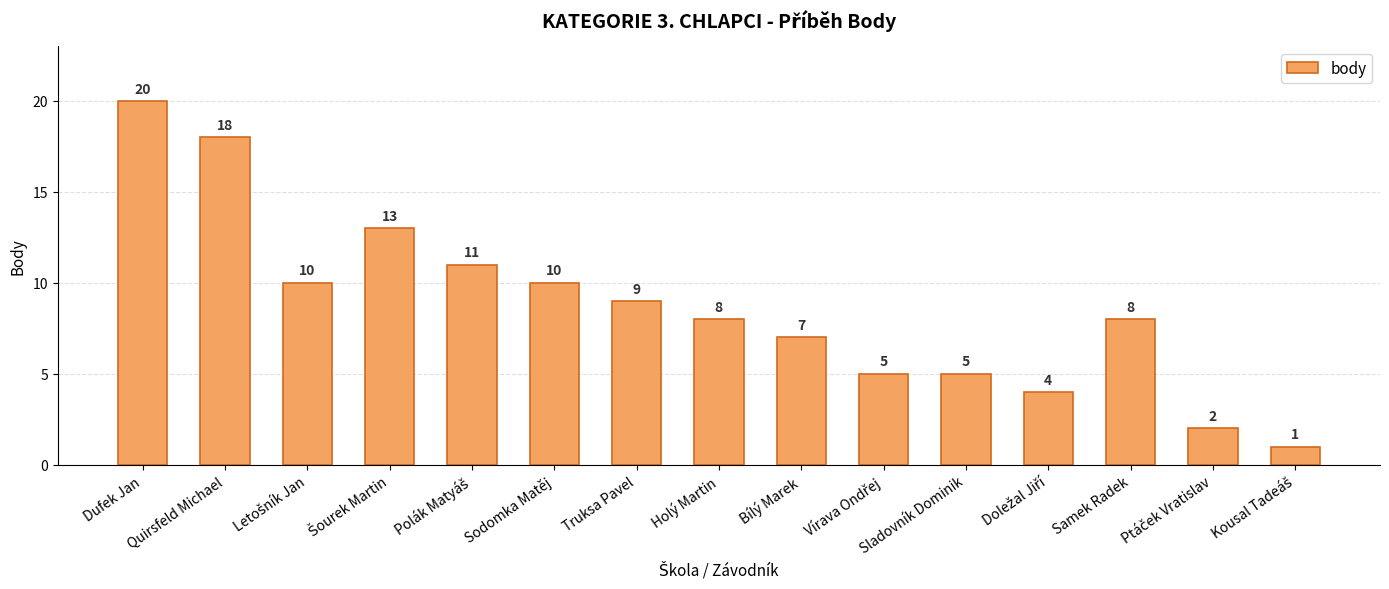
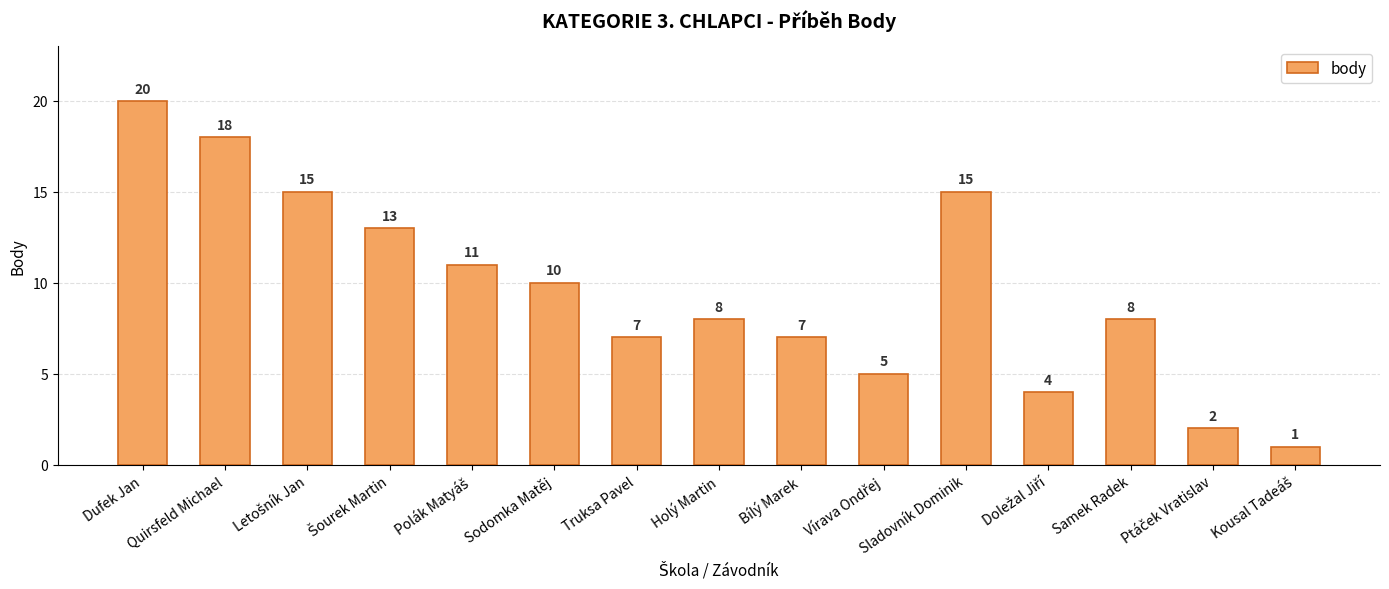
Letošník Jan: 10 -> 15
Truksa Pavel: 9 -> 7
Sladovník Dominik: 5 -> 15
